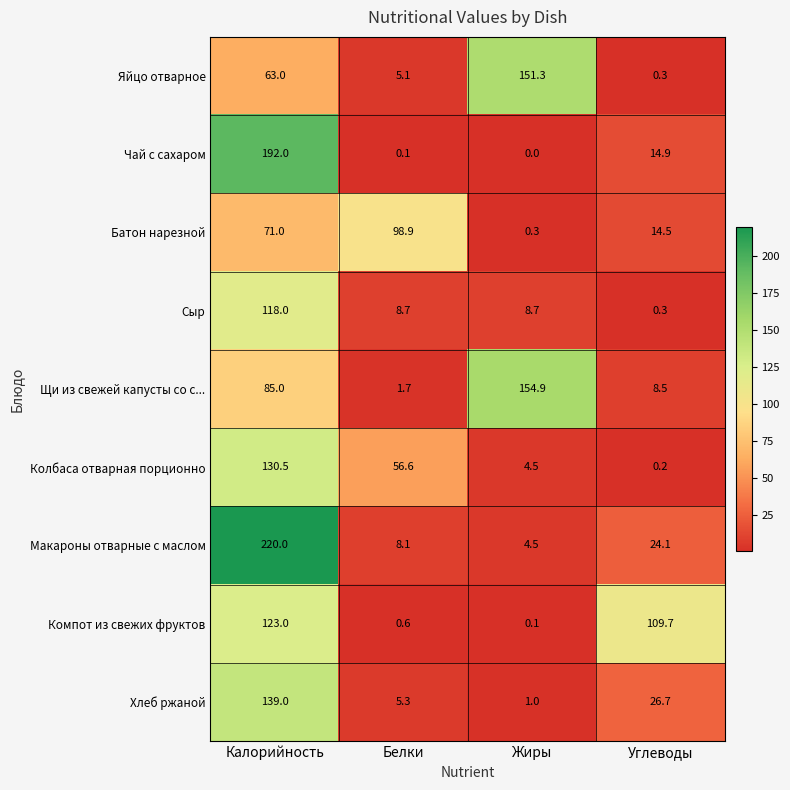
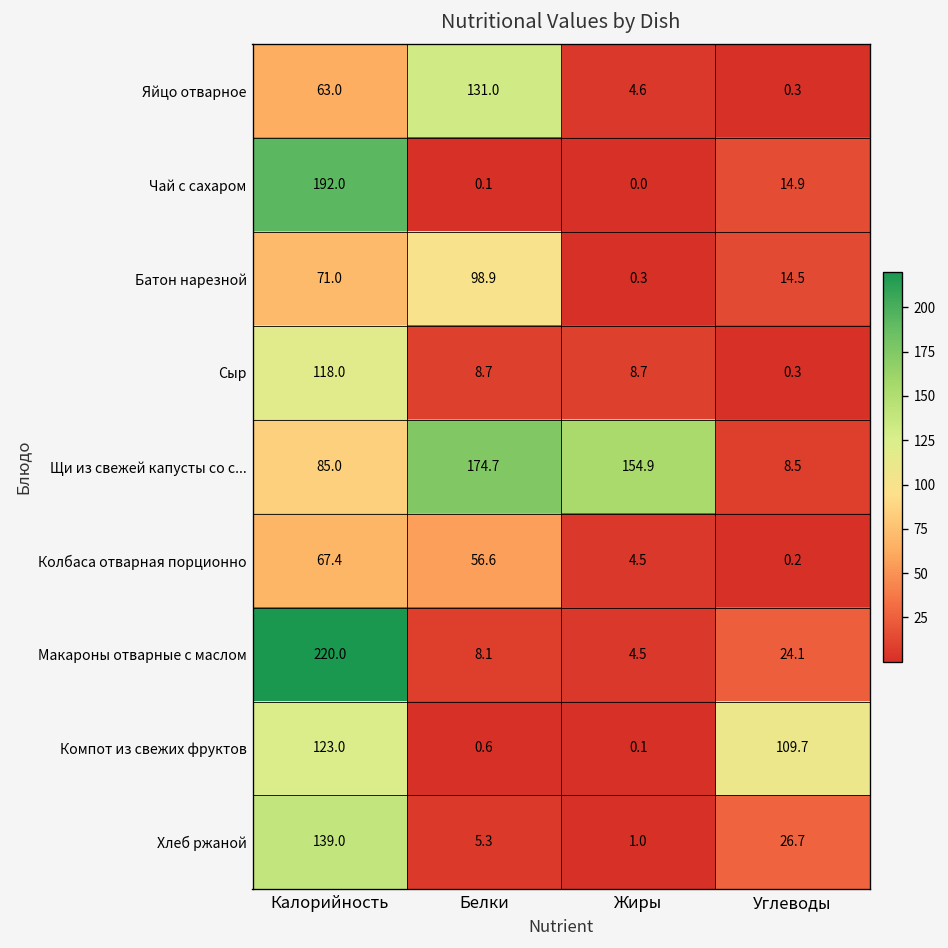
Яйцо отварное, Белки: 5.1 -> 131.0
Яйцо отварное, Жиры: 151.3 -> 4.6
Щи из свежей капусты со с..., Белки: 1.7 -> 174.7
Колбаса отварная порционно, Калорийность: 130.5 -> 67.4
